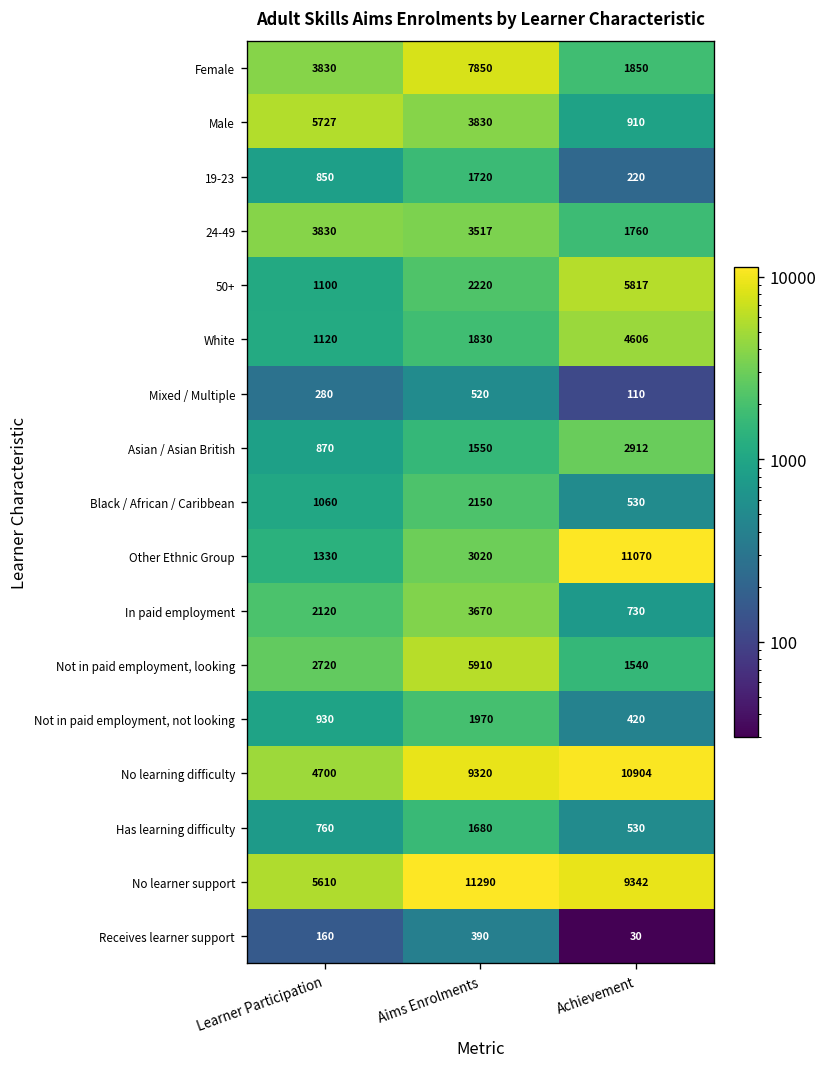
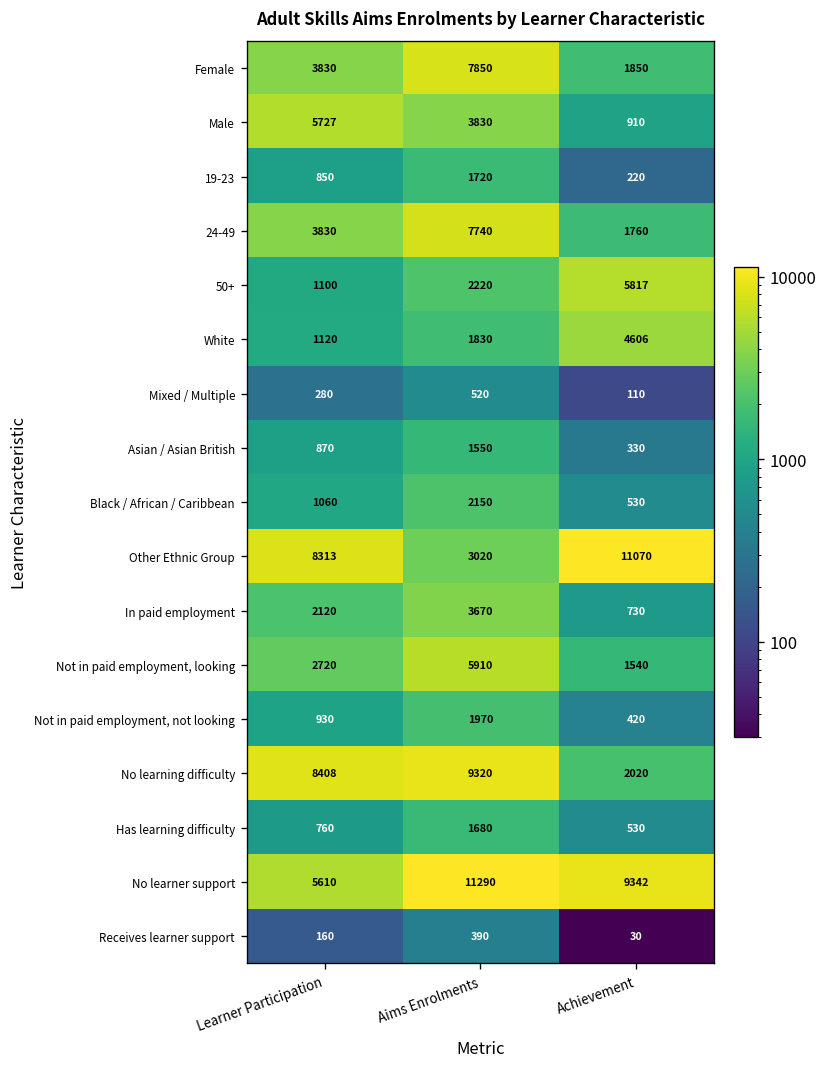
24-49, Aims Enrolments: 3517 -> 7740
Asian / Asian British, Achievement: 2912 -> 330
Other Ethnic Group, Learner Participation: 1330 -> 8313
No learning difficulty, Learner Participation: 4700 -> 8408
No learning difficulty, Achievement: 10904 -> 2020
